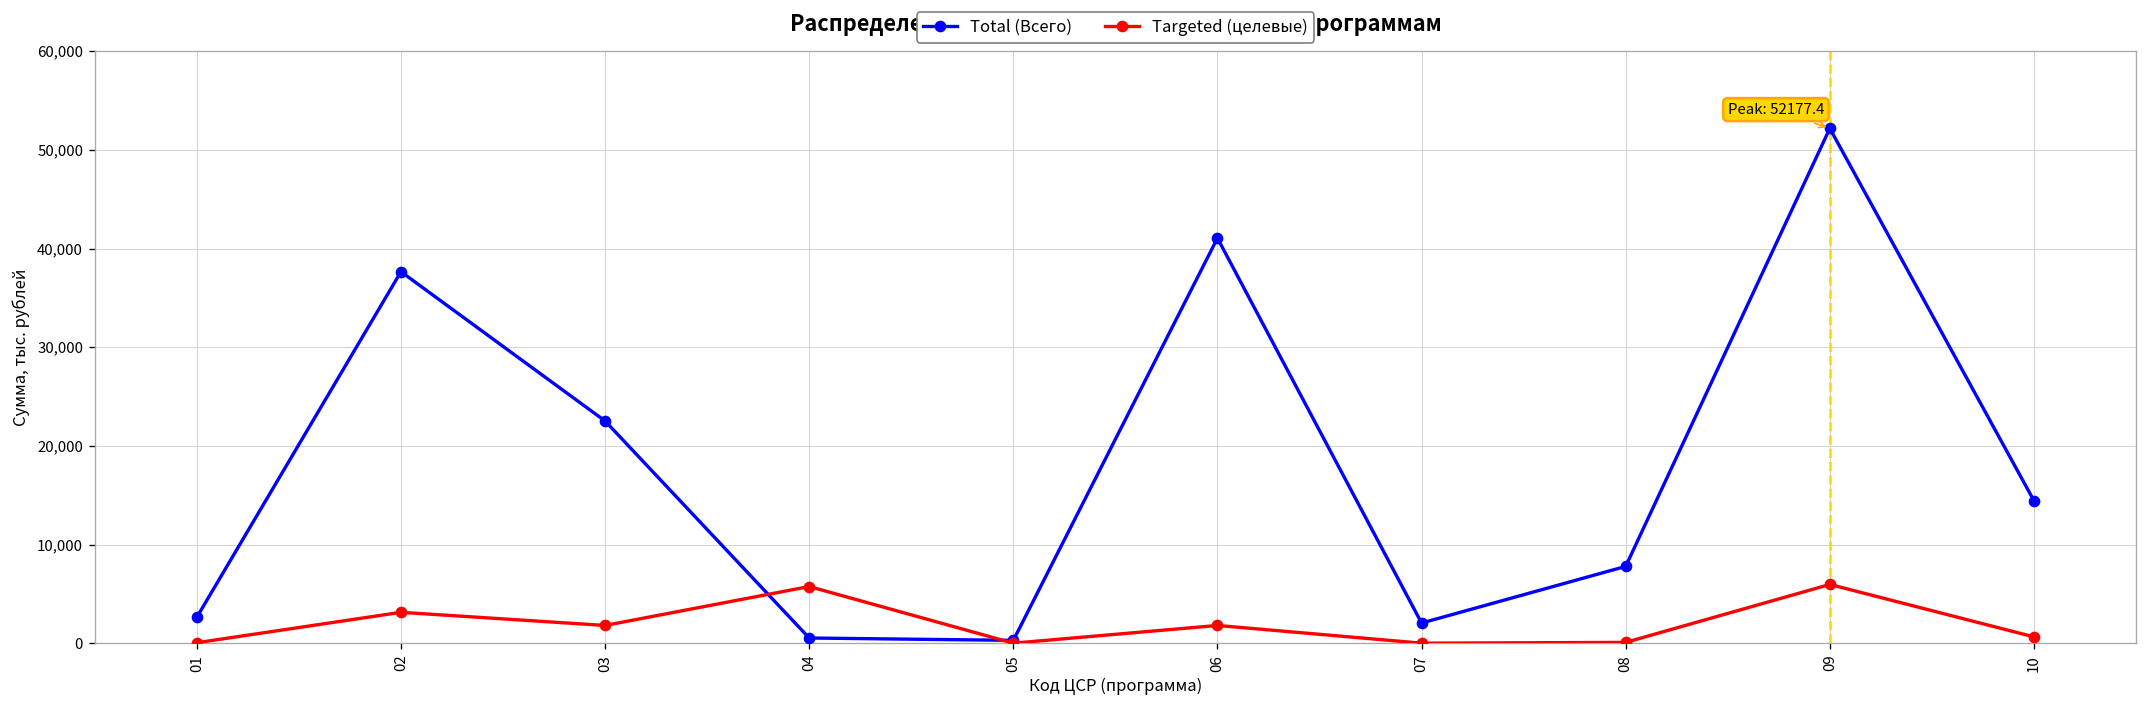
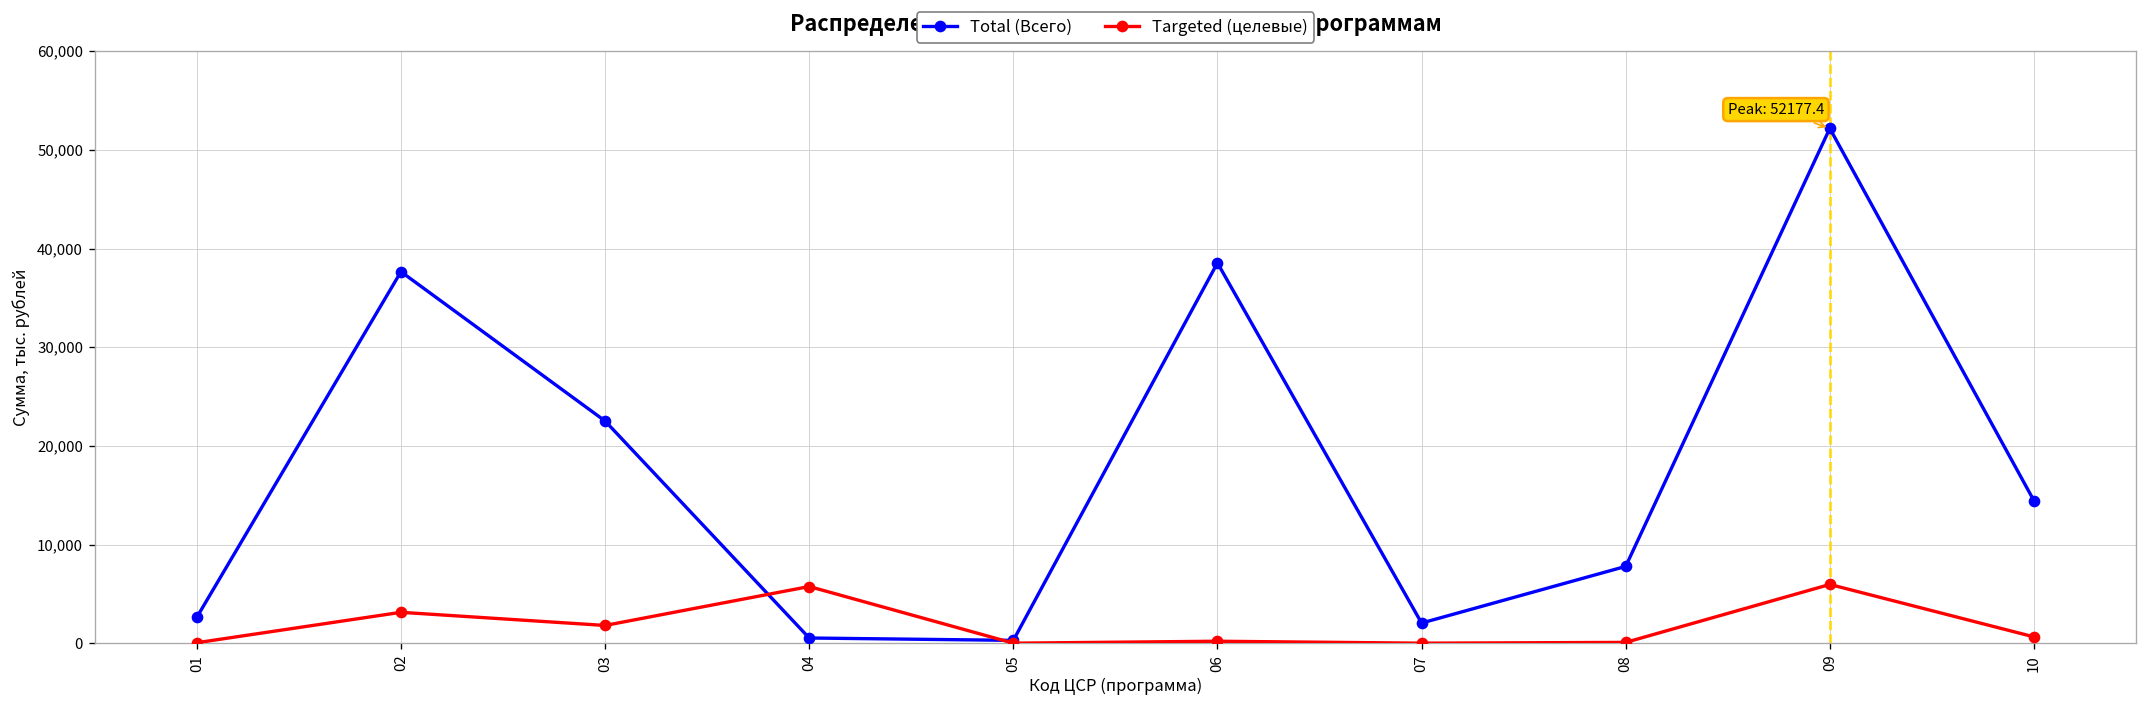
Total (Всего), 06: 41,000 -> 39,000
Targeted (целевые), 06: 2,000 -> 0
